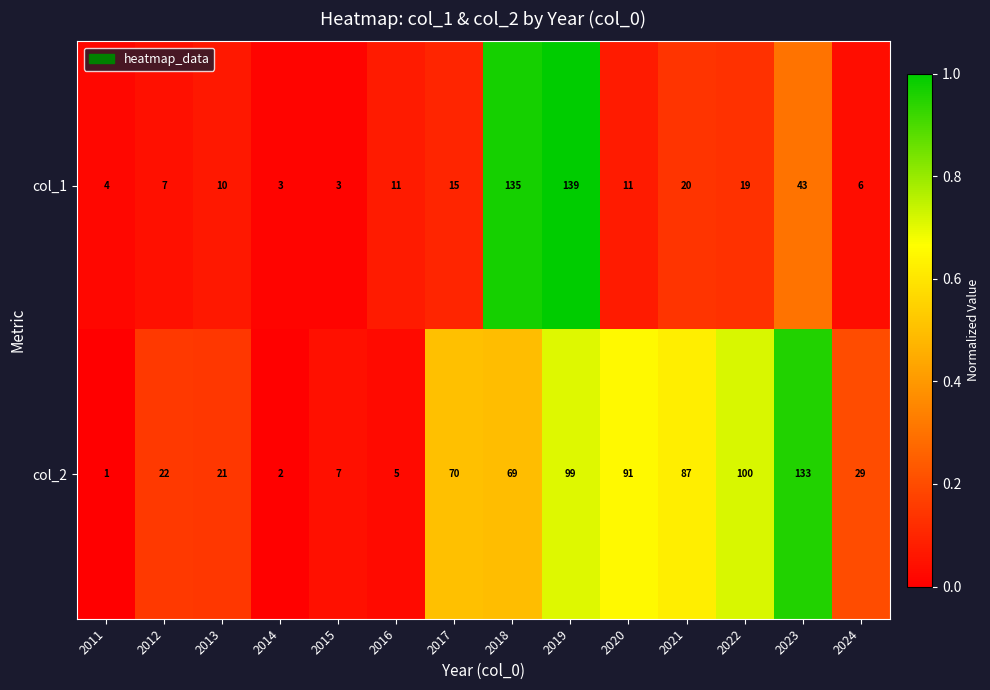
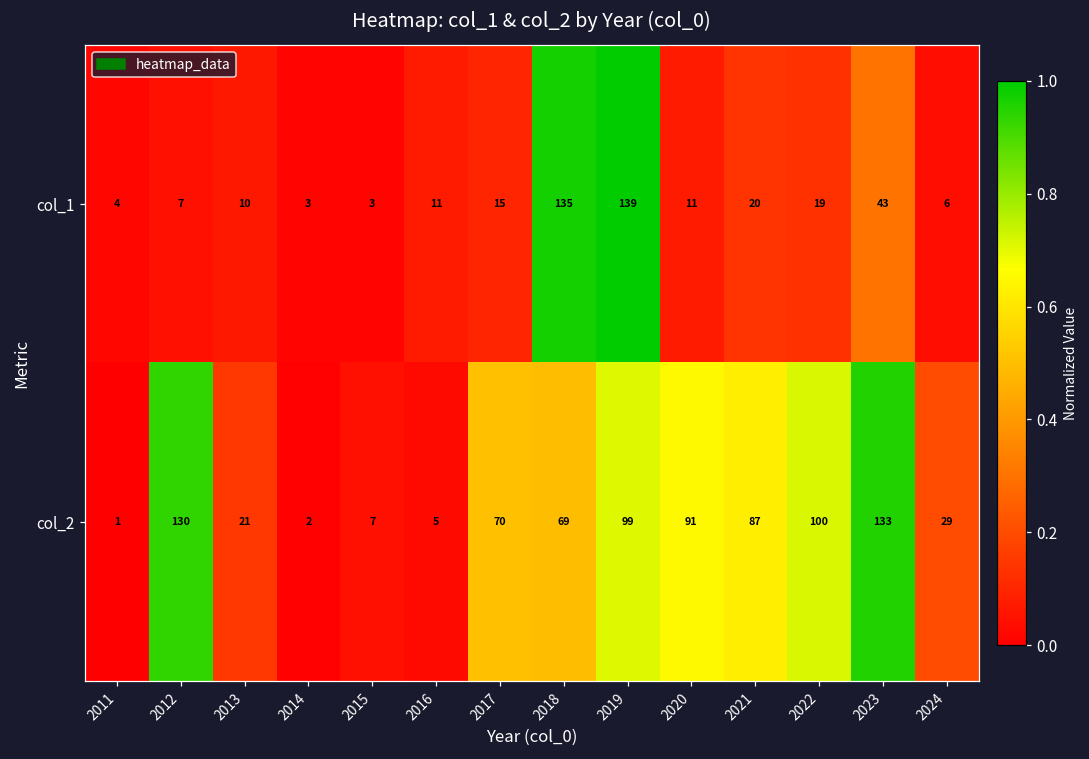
col_2, 2012: 22 -> 130
